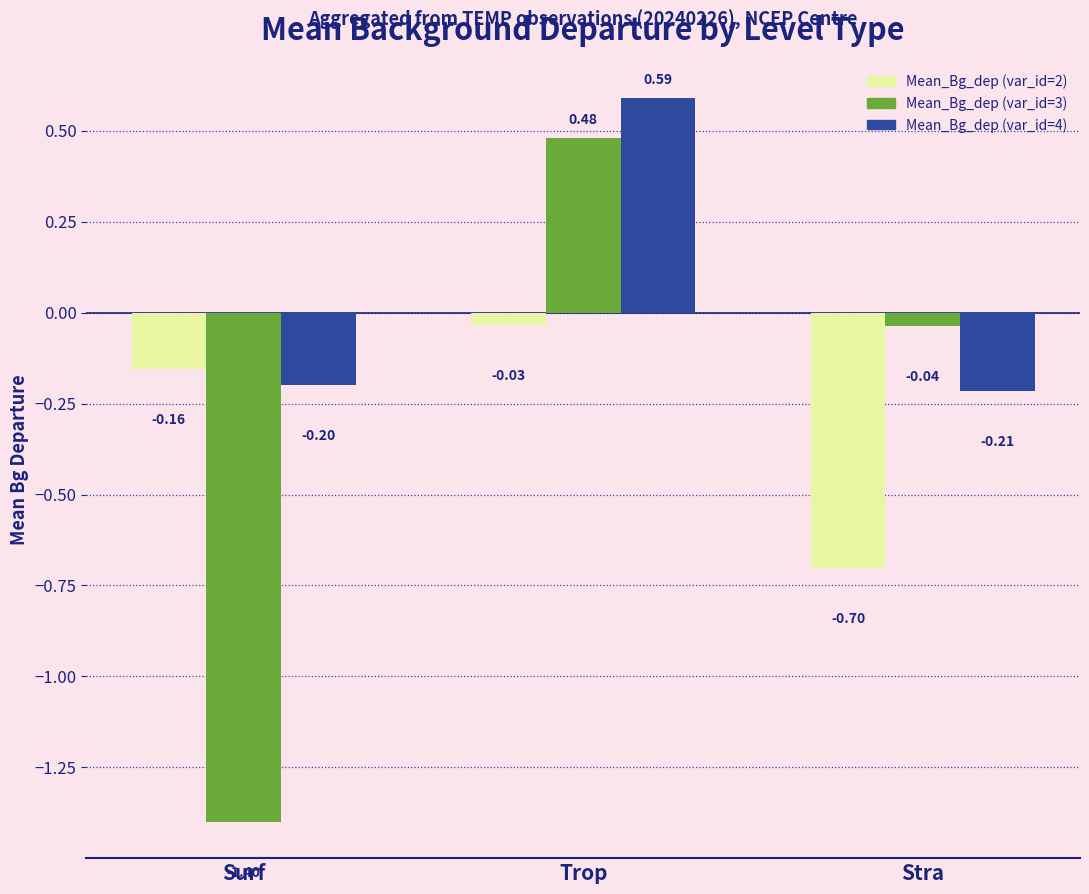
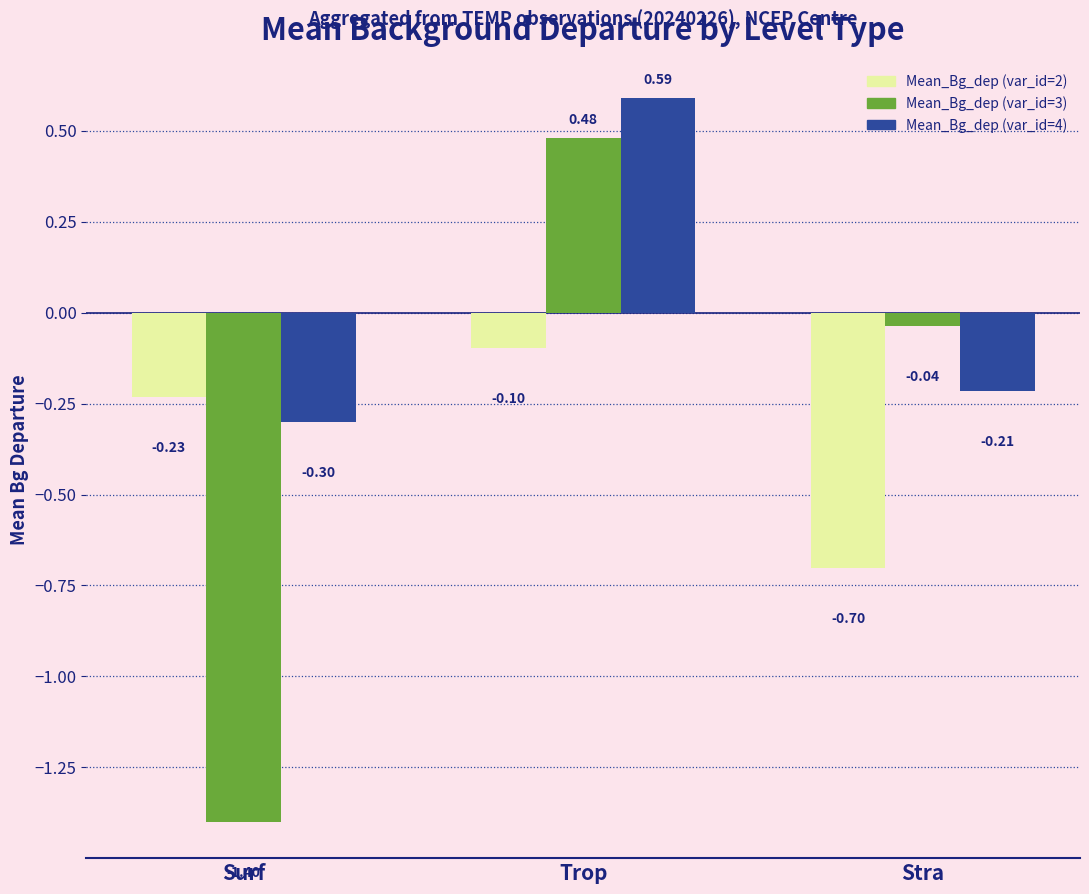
Mean_Bg_dep (var_id=2), Surf: -0.16 -> -0.23
Mean_Bg_dep (var_id=4), Surf: -0.20 -> -0.30
Mean_Bg_dep (var_id=2), Trop: -0.03 -> -0.10
